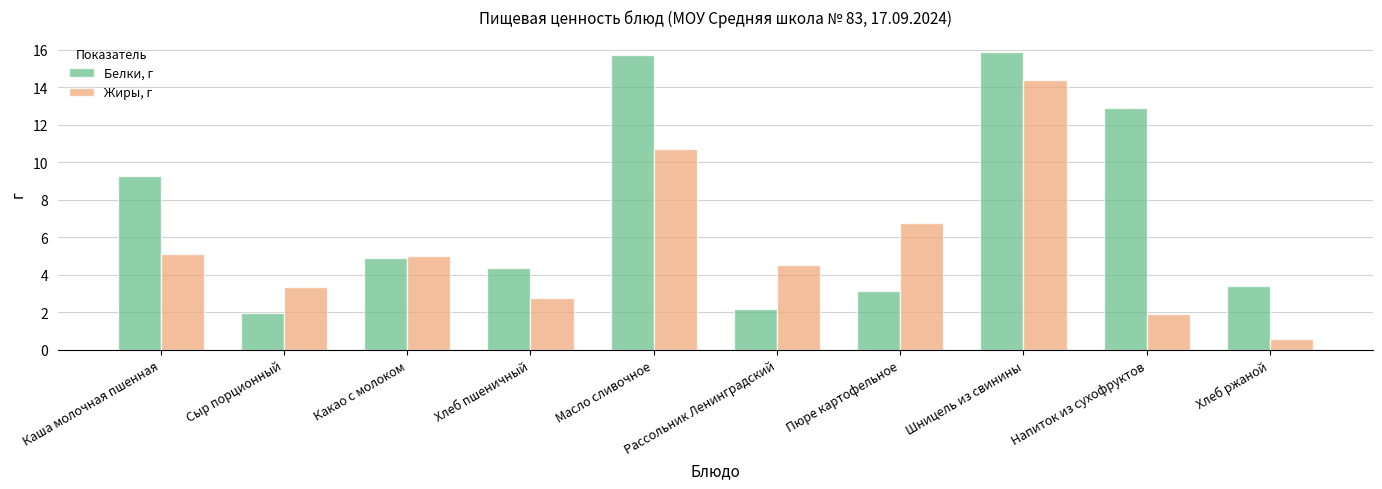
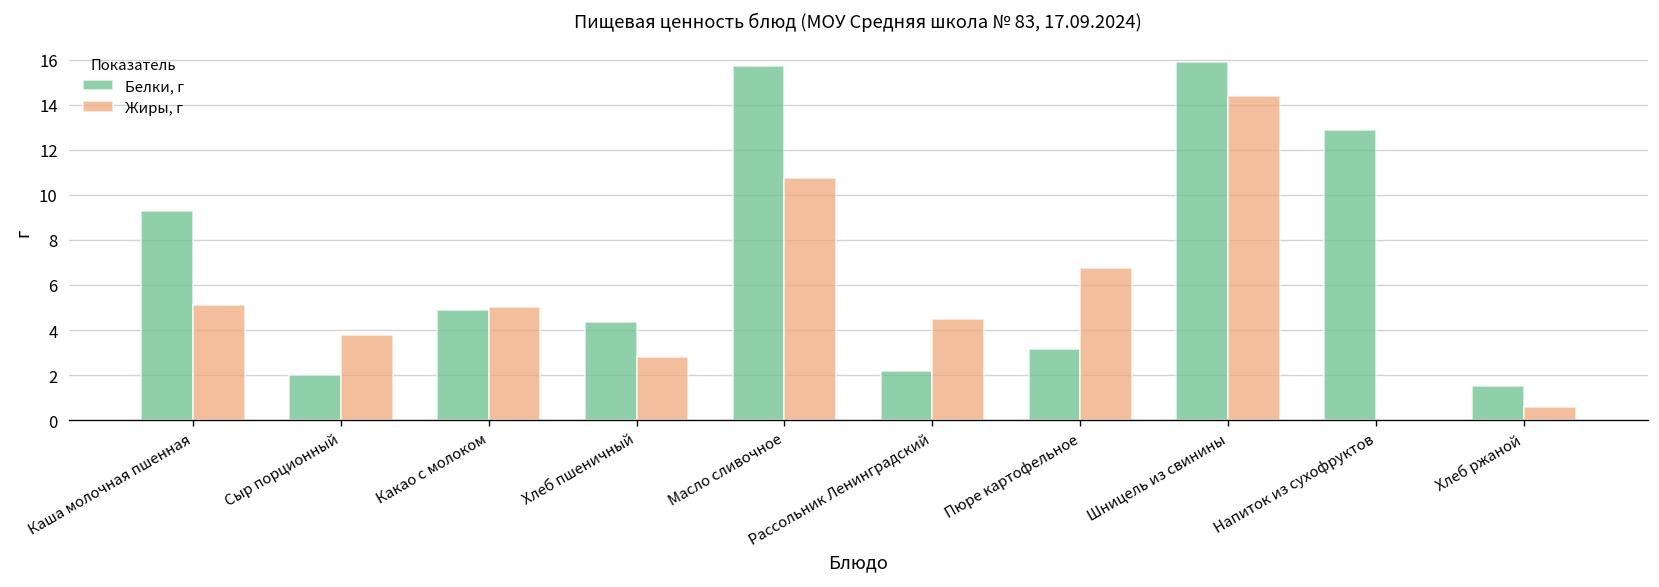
Жиры, г, Сыр порционный: 3.3 -> 3.8
Жиры, г, Напиток из сухофруктов: 1.9 -> 0.0
Белки, г, Хлеб ржаной: 3.4 -> 1.5
